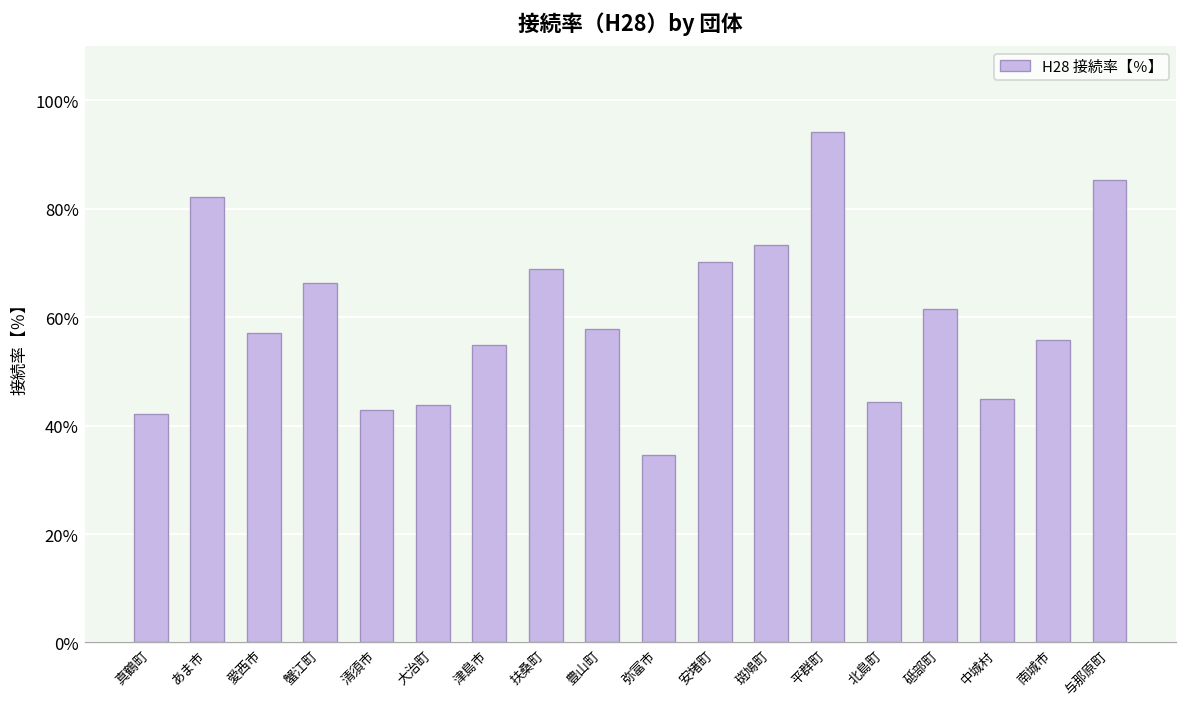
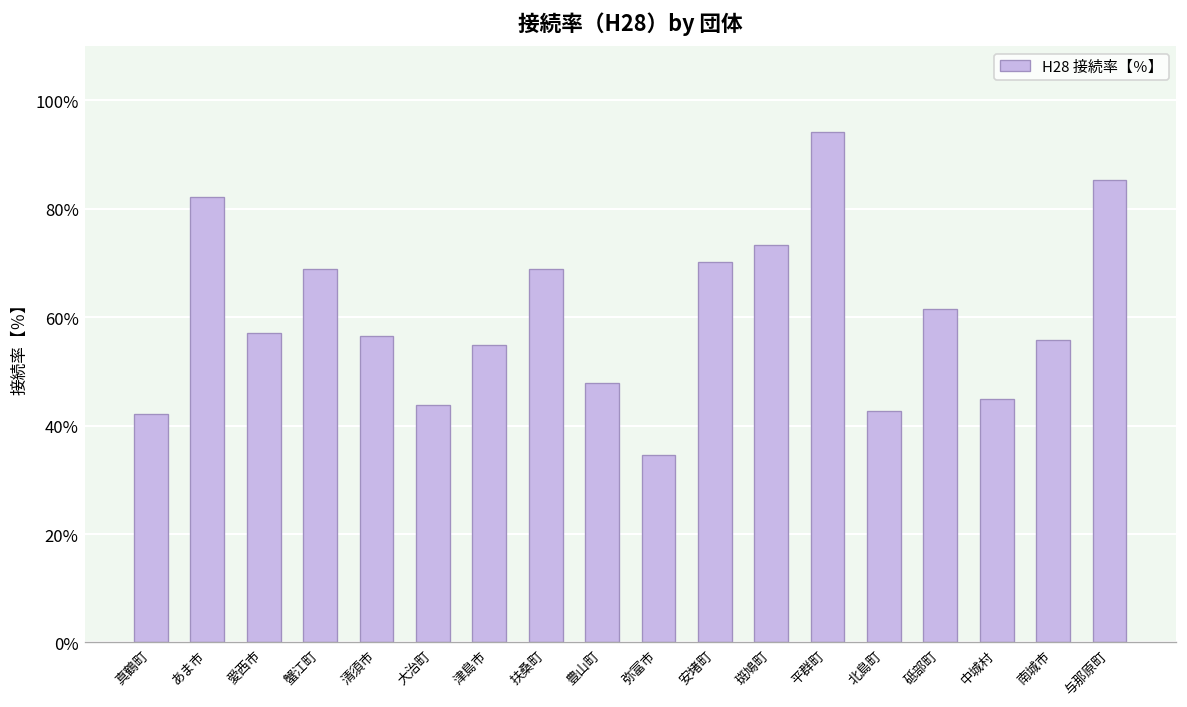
蟹江町: 66% -> 69%
清須市: 43% -> 57%
豊山町: 58% -> 48%
北島町: 44% -> 43%
